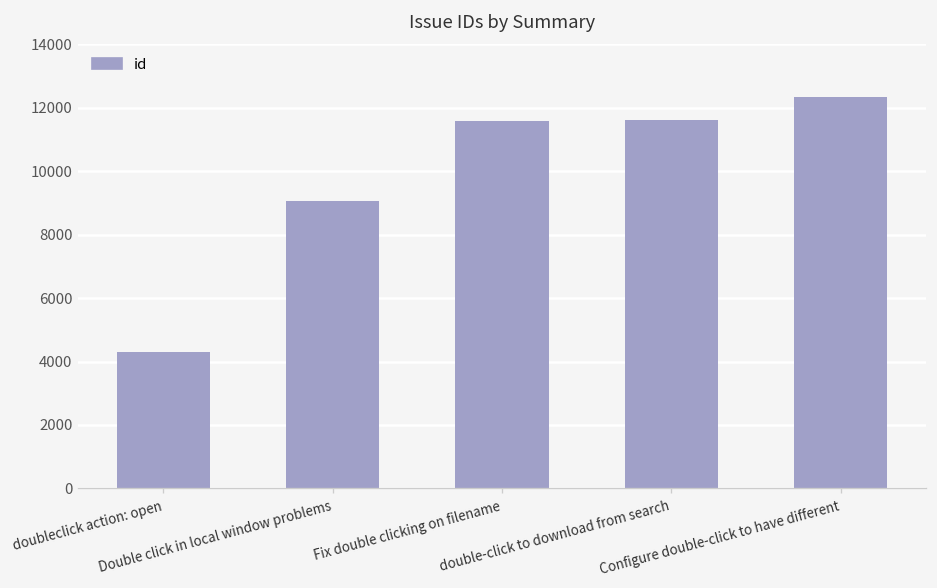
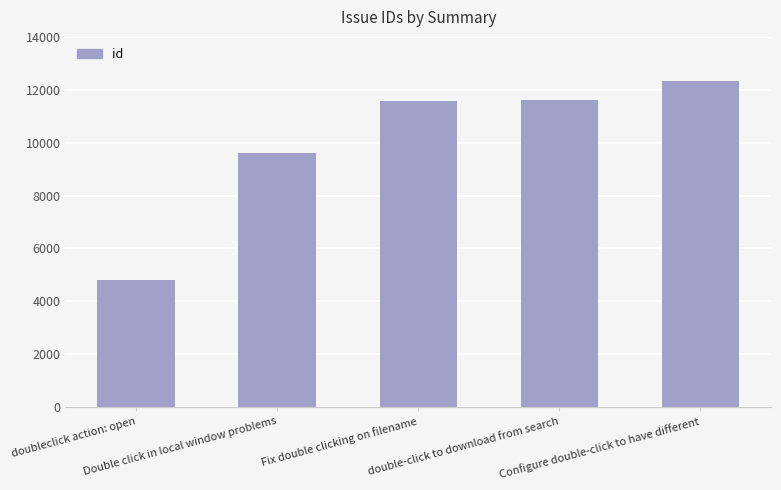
doubleclick action: open: 4300 -> 4800
Double click in local window problems: 9000 -> 9600
